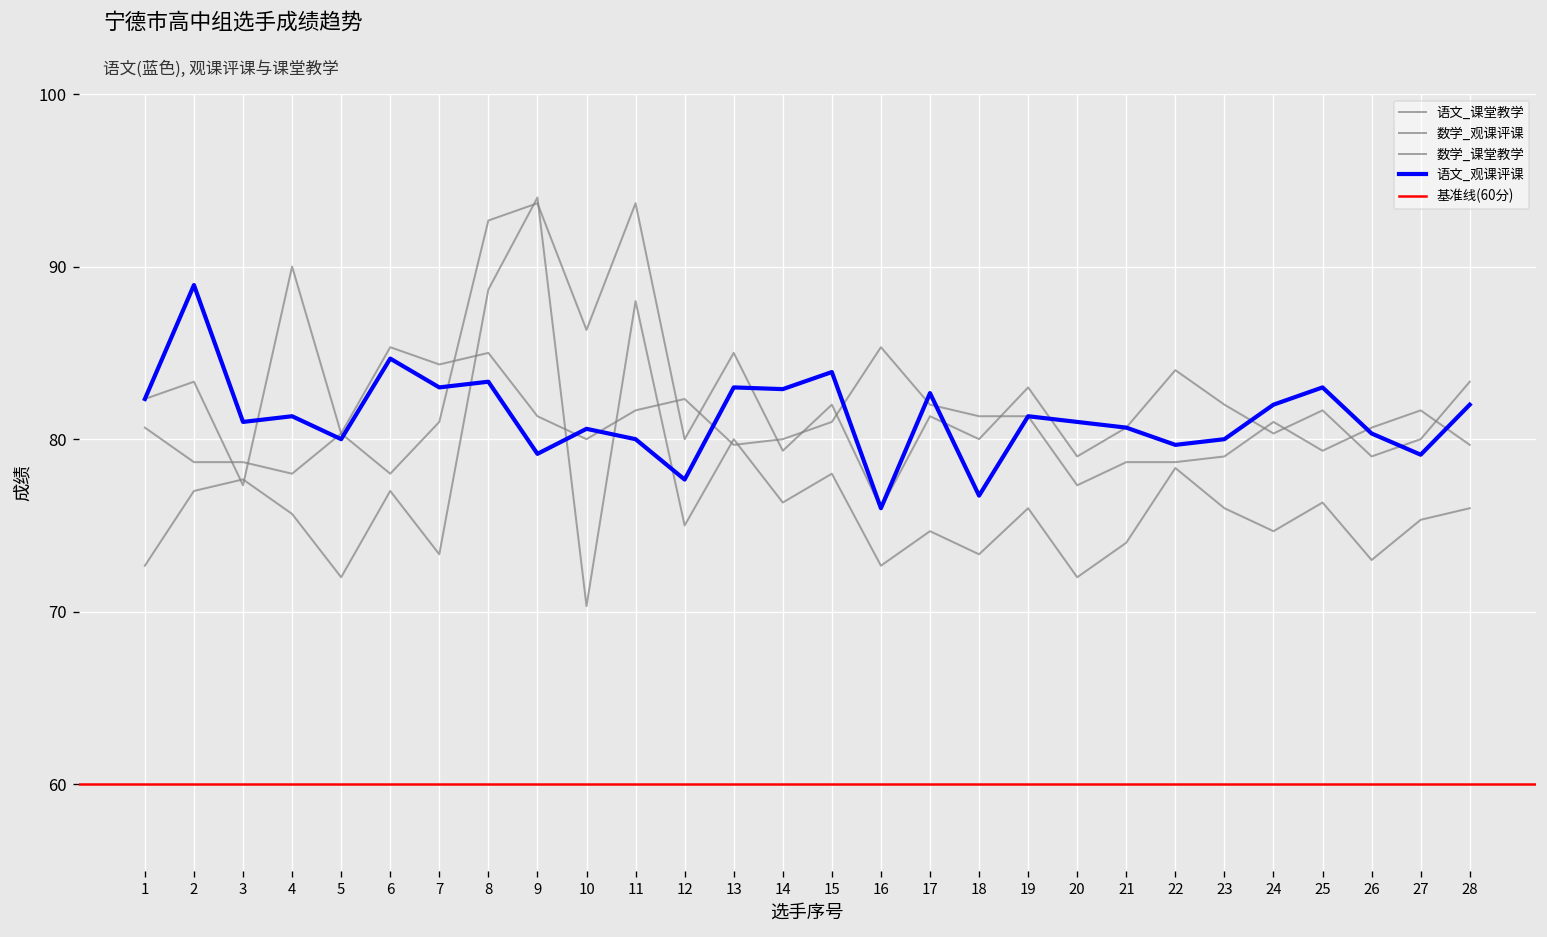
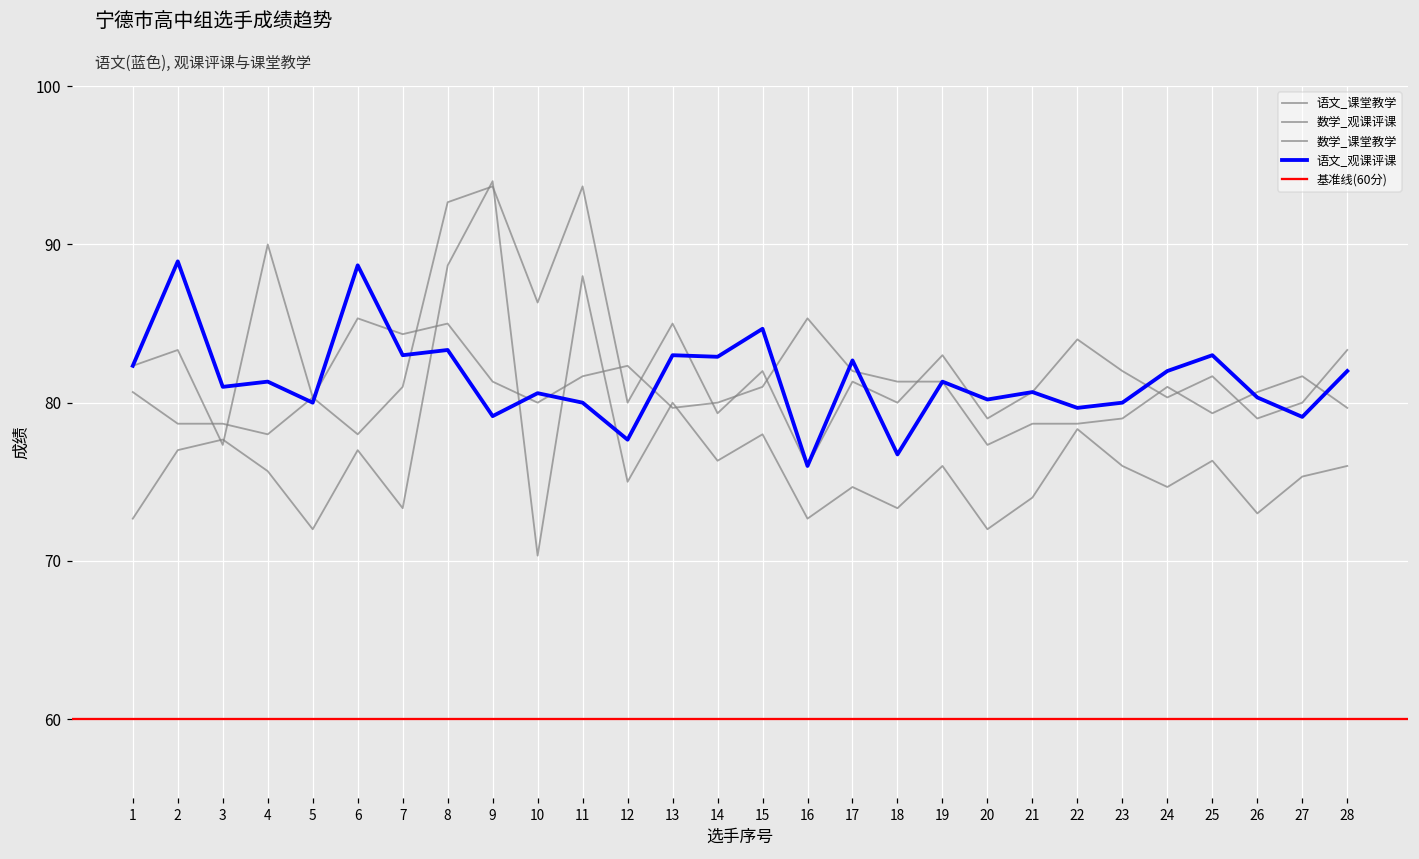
语文_观课评课, 6: 84.7 -> 88.7
语文_观课评课, 15: 83.9 -> 84.7
语文_观课评课, 20: 81.0 -> 80.2
